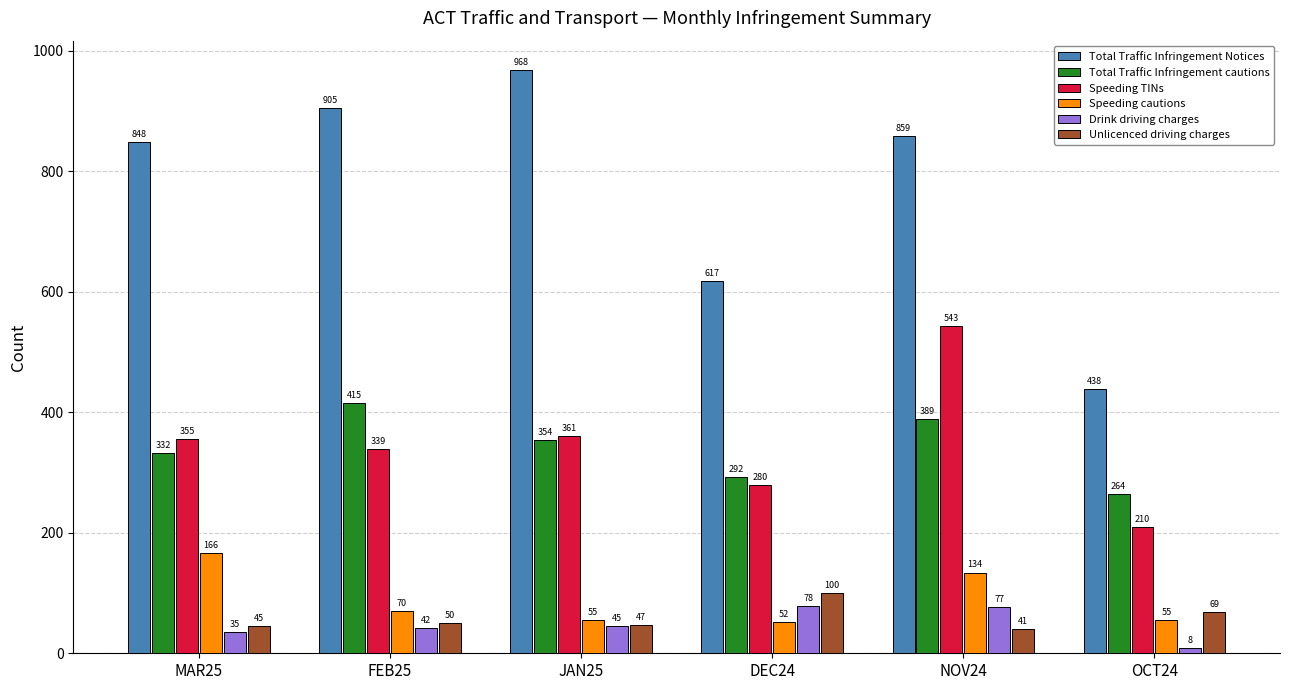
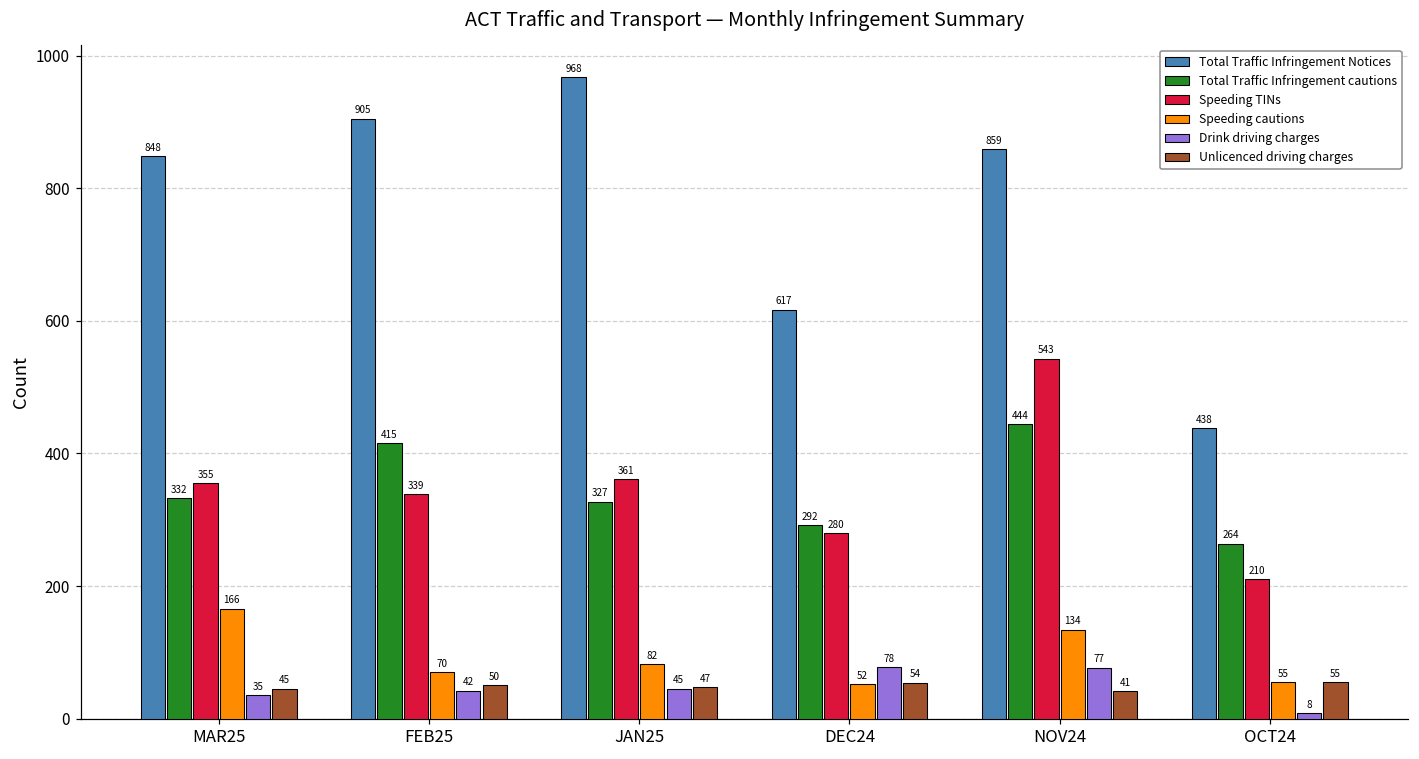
Total Traffic Infringement cautions, JAN25: 354 -> 327
Speeding cautions, JAN25: 55 -> 82
Unlicenced driving charges, DEC24: 100 -> 54
Total Traffic Infringement cautions, NOV24: 389 -> 444
Unlicenced driving charges, OCT24: 69 -> 55
